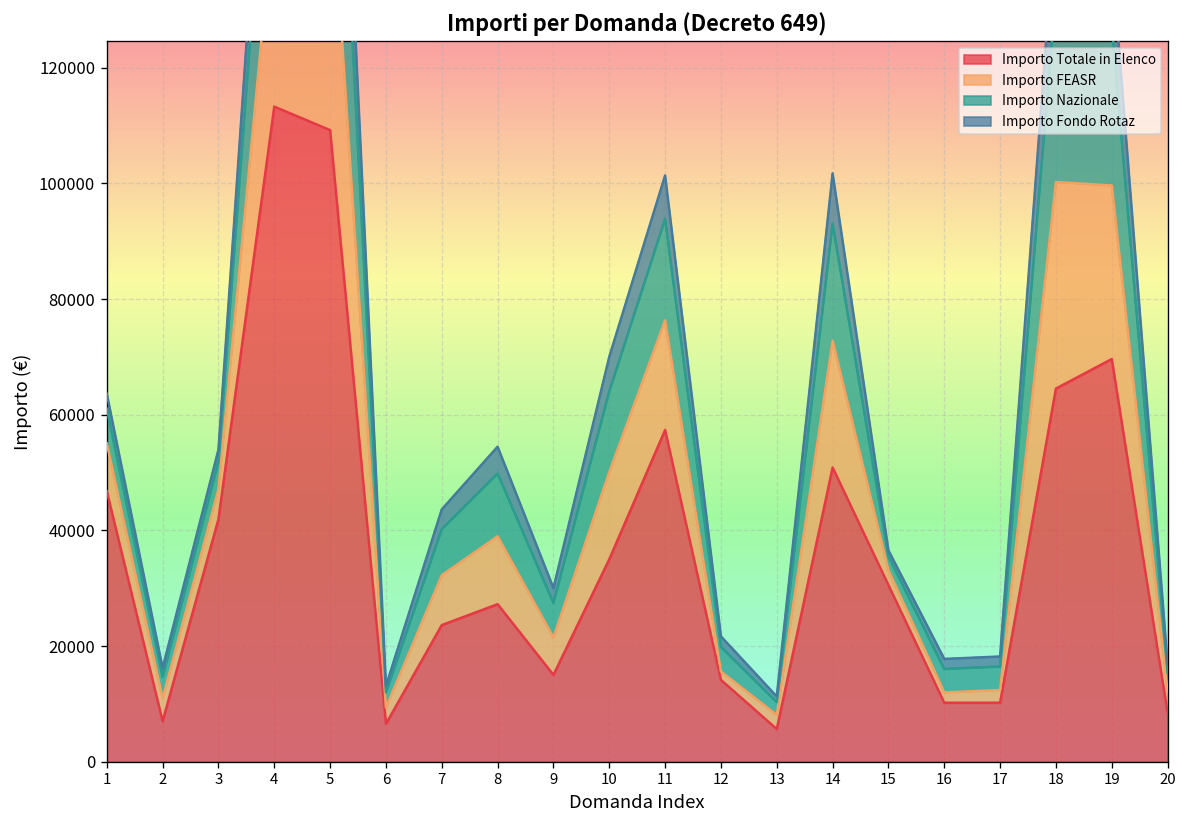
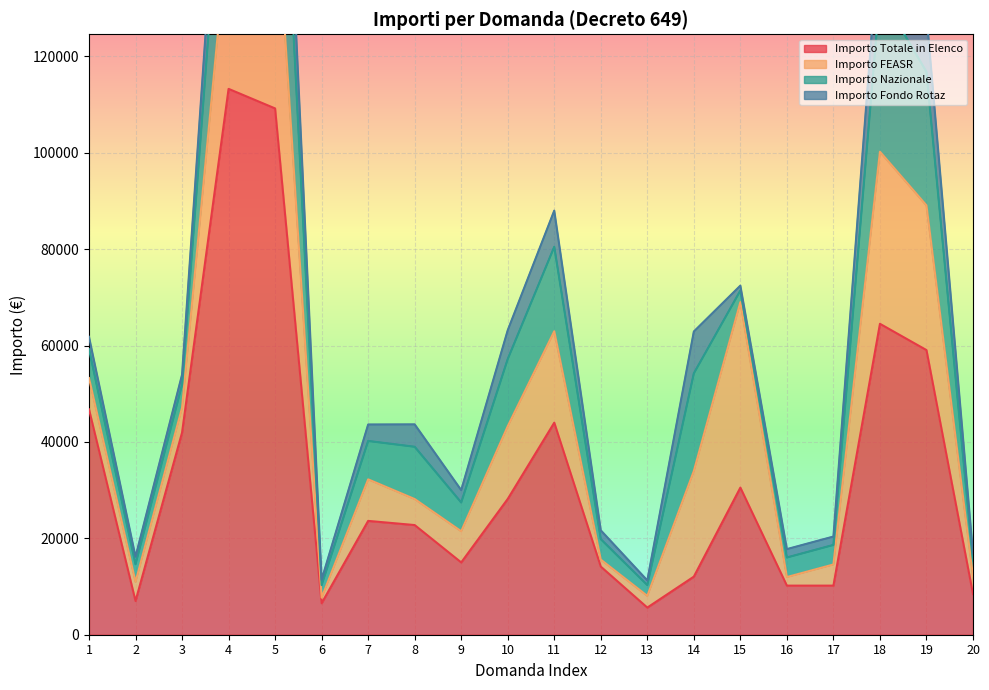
Importo FEASR, 1: 8000 -> 6000
Importo FEASR, 6: 3000 -> 1000
Importo Totale in Elenco, 8: 27000 -> 23000
Importo FEASR, 8: 12000 -> 5000
Importo Totale in Elenco, 10: 35000 -> 28000
Importo Totale in Elenco, 11: 57000 -> 44000
Importo Totale in Elenco, 14: 51000 -> 12000
Importo FEASR, 15: 3000 -> 38000
Importo FEASR, 17: 2000 -> 4000
Importo Totale in Elenco, 19: 70000 -> 59000
